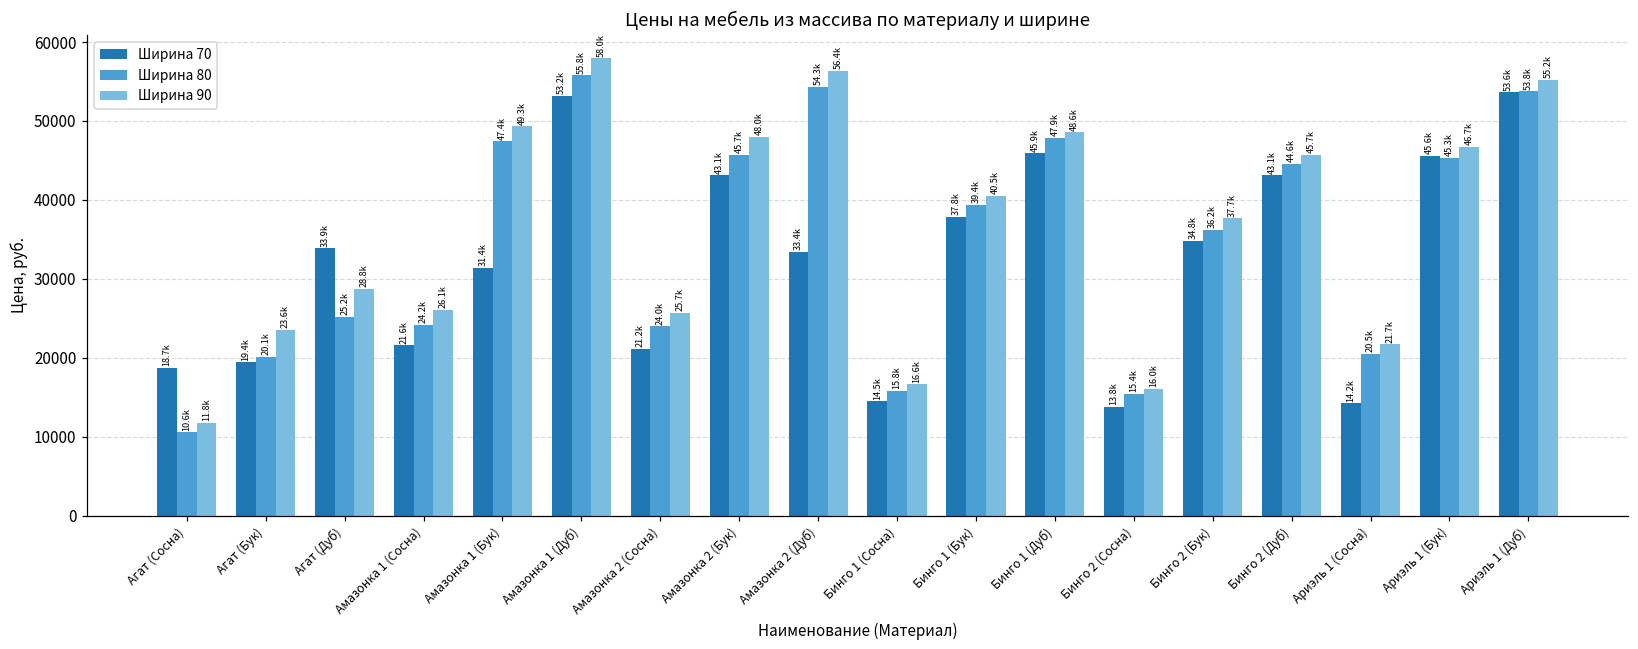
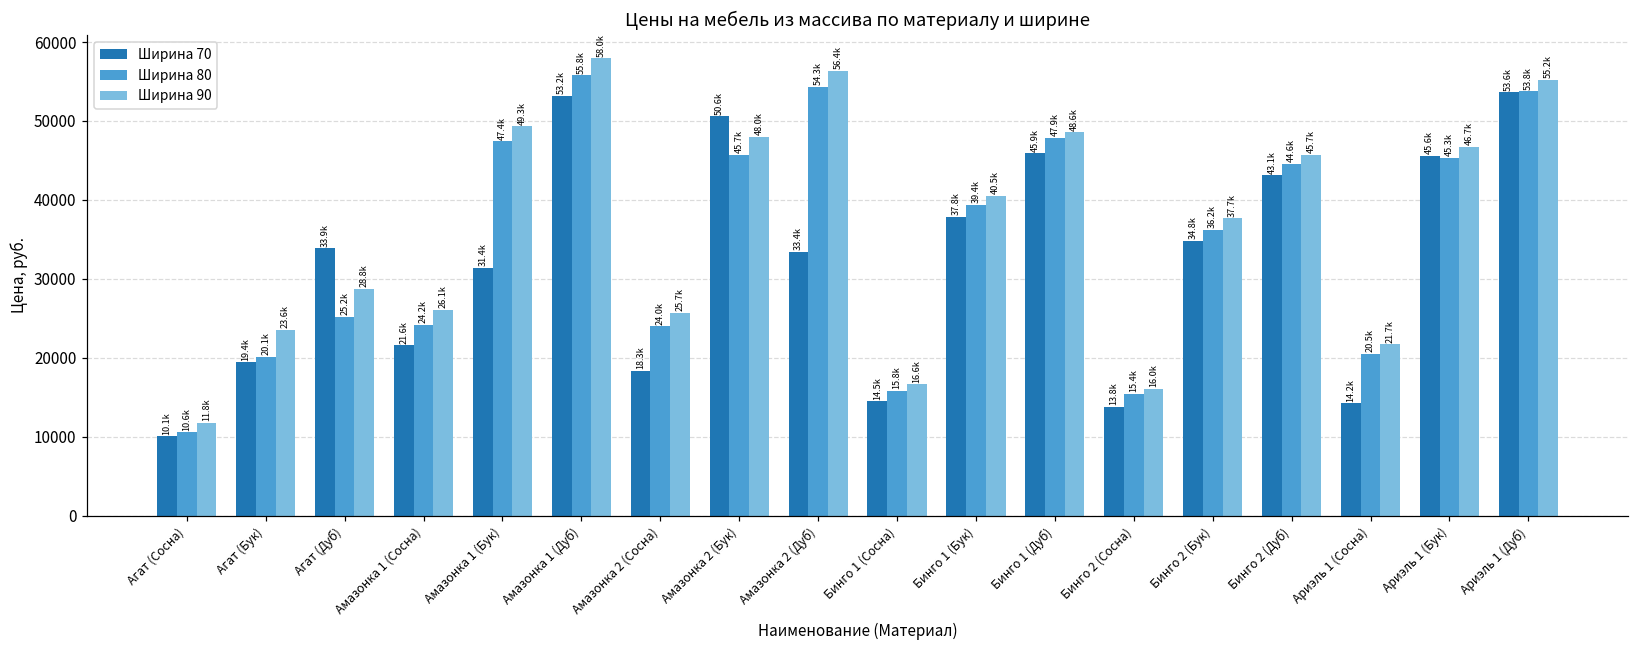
Ширина 70, Агат (Сосна): 18.7k -> 10.1k
Ширина 70, Амазонка 2 (Сосна): 21.2k -> 18.3k
Ширина 70, Амазонка 2 (Бук): 43.1k -> 50.6k
